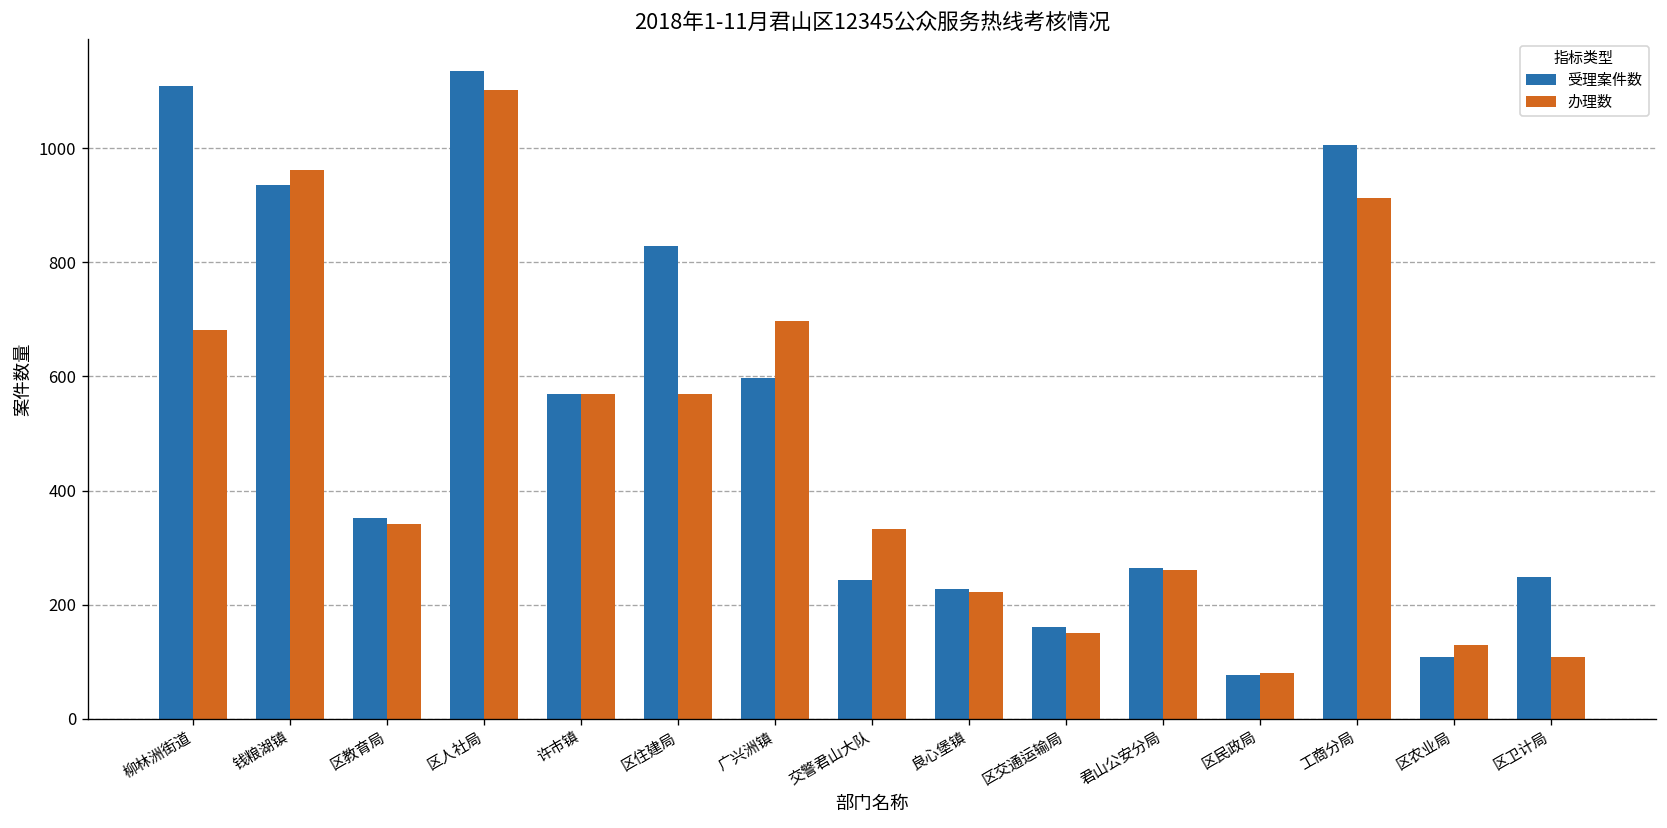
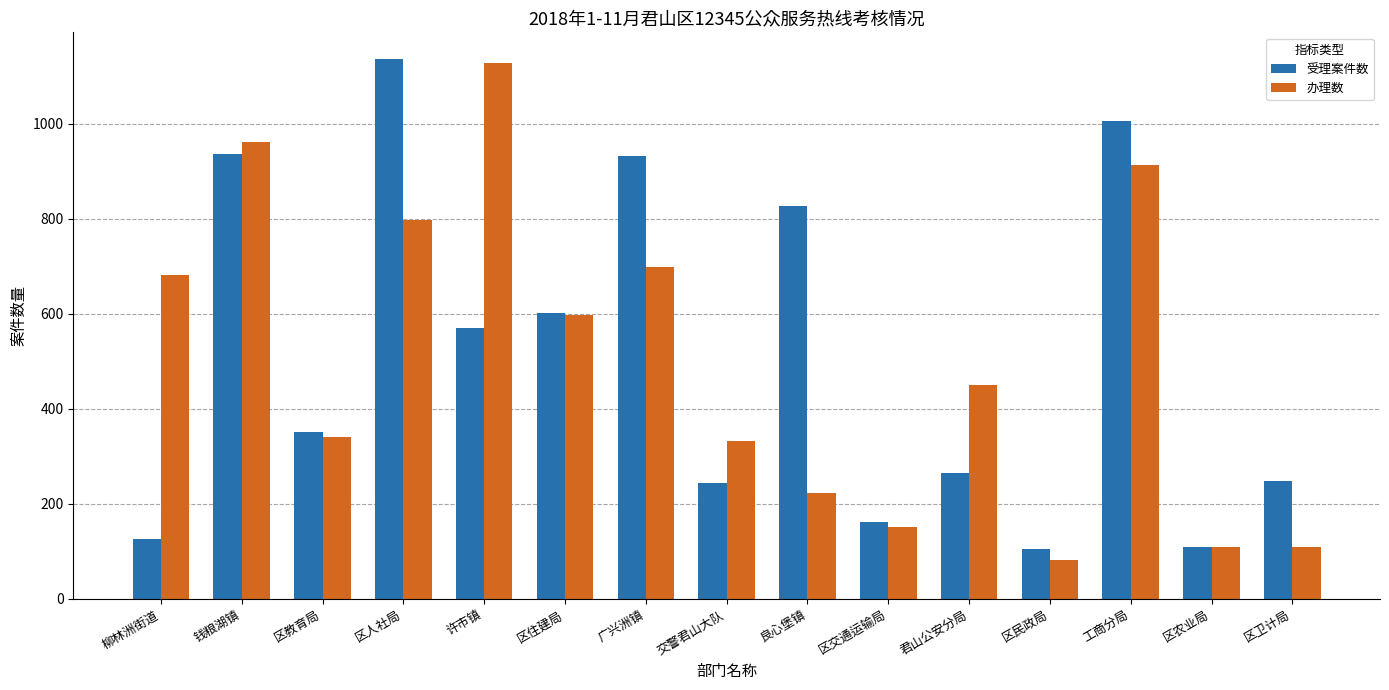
受理案件数, 柳林洲街道: 1110 -> 130
办理数, 区人社局: 1100 -> 800
办理数, 许市镇: 570 -> 1130
受理案件数, 区住建局: 830 -> 600
办理数, 区住建局: 570 -> 600
受理案件数, 广兴洲镇: 600 -> 930
受理案件数, 良心堡镇: 230 -> 830
办理数, 君山公安分局: 260 -> 450
受理案件数, 区民政局: 80 -> 110
办理数, 区农业局: 130 -> 110
